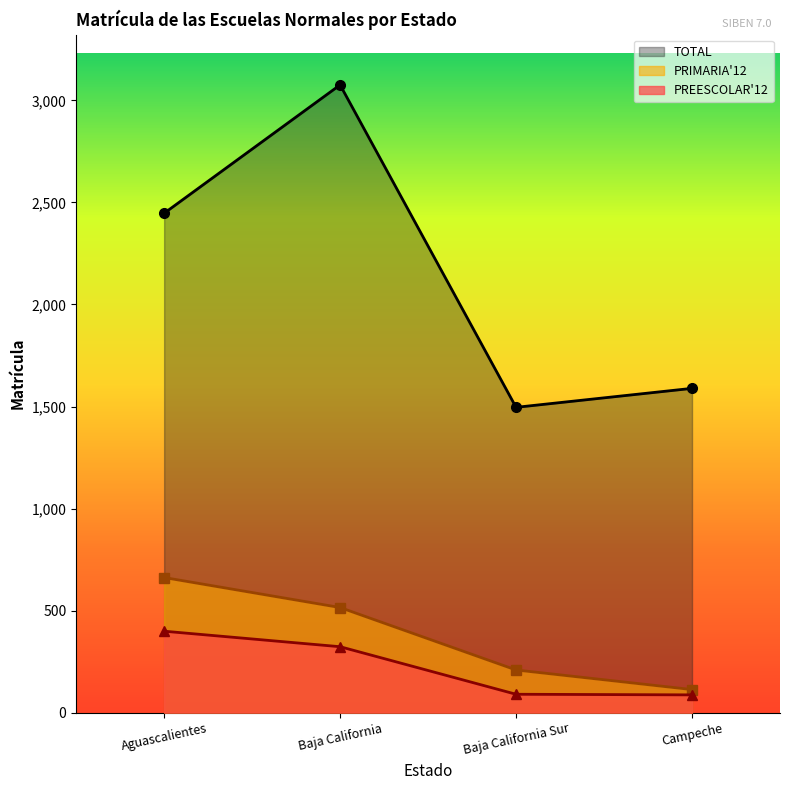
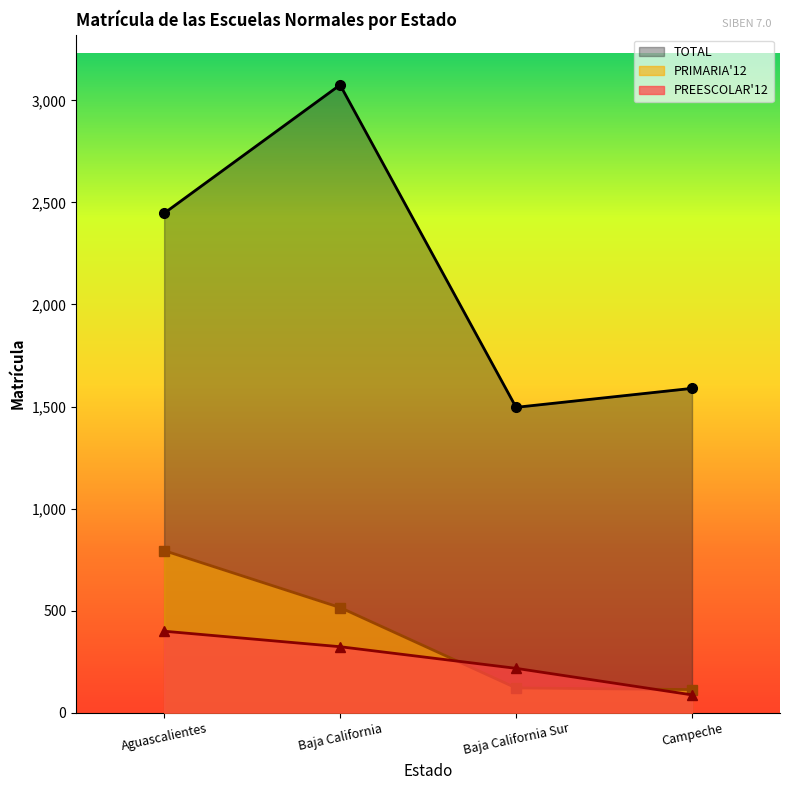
PRIMARIA'12, Aguascalientes: 660 -> 790
PRIMARIA'12, Baja California Sur: 210 -> 120
PREESCOLAR'12, Baja California Sur: 90 -> 220
